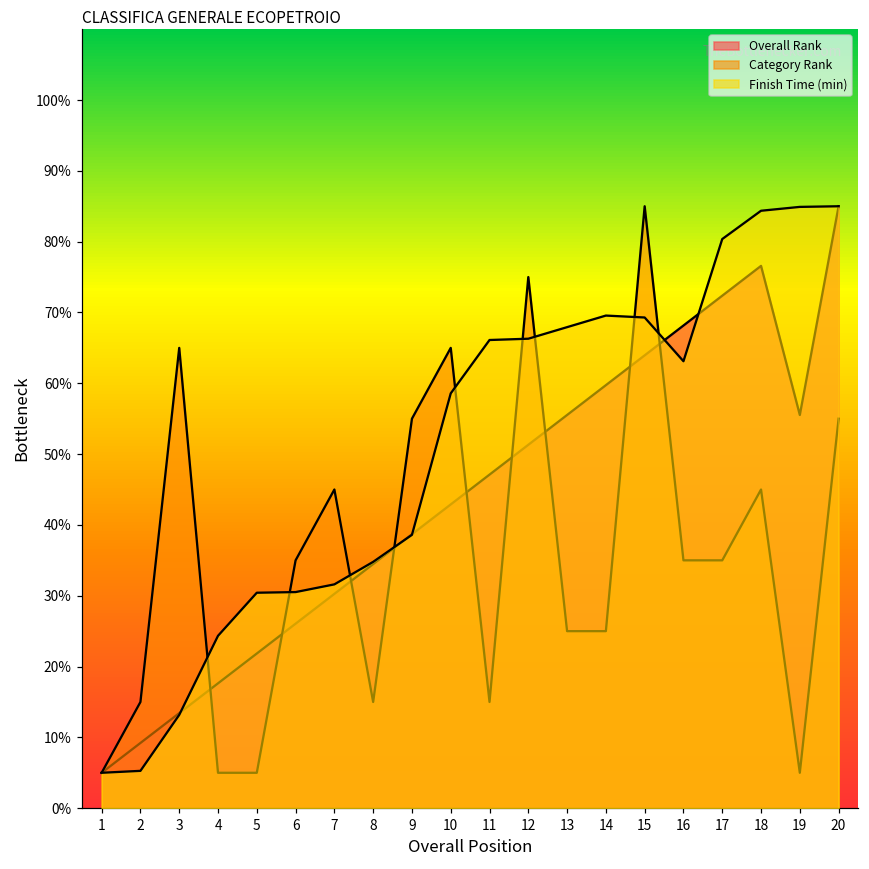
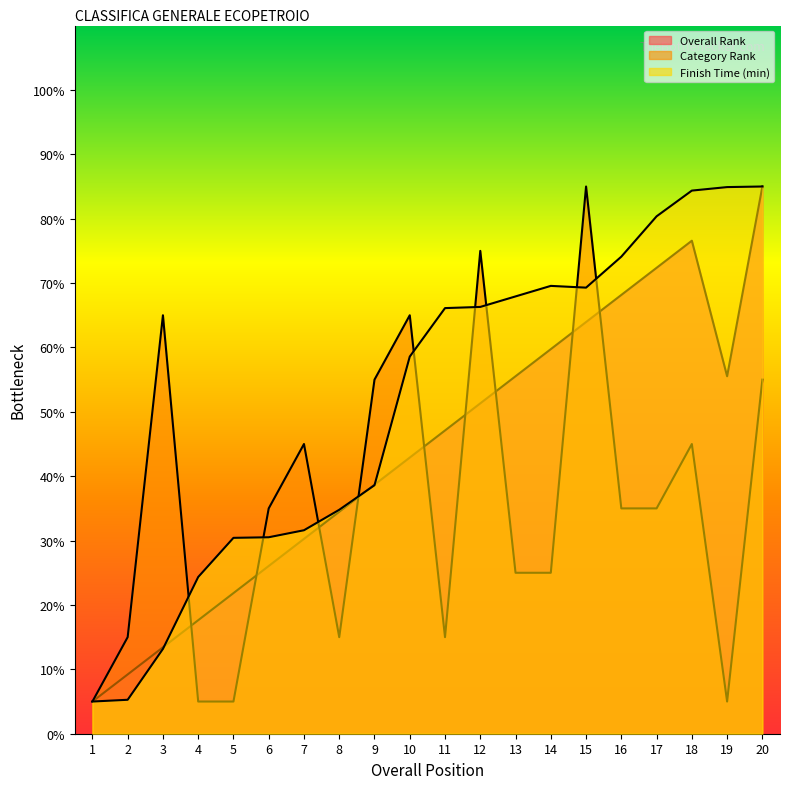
Finish Time (min), 16: 63% -> 74%
